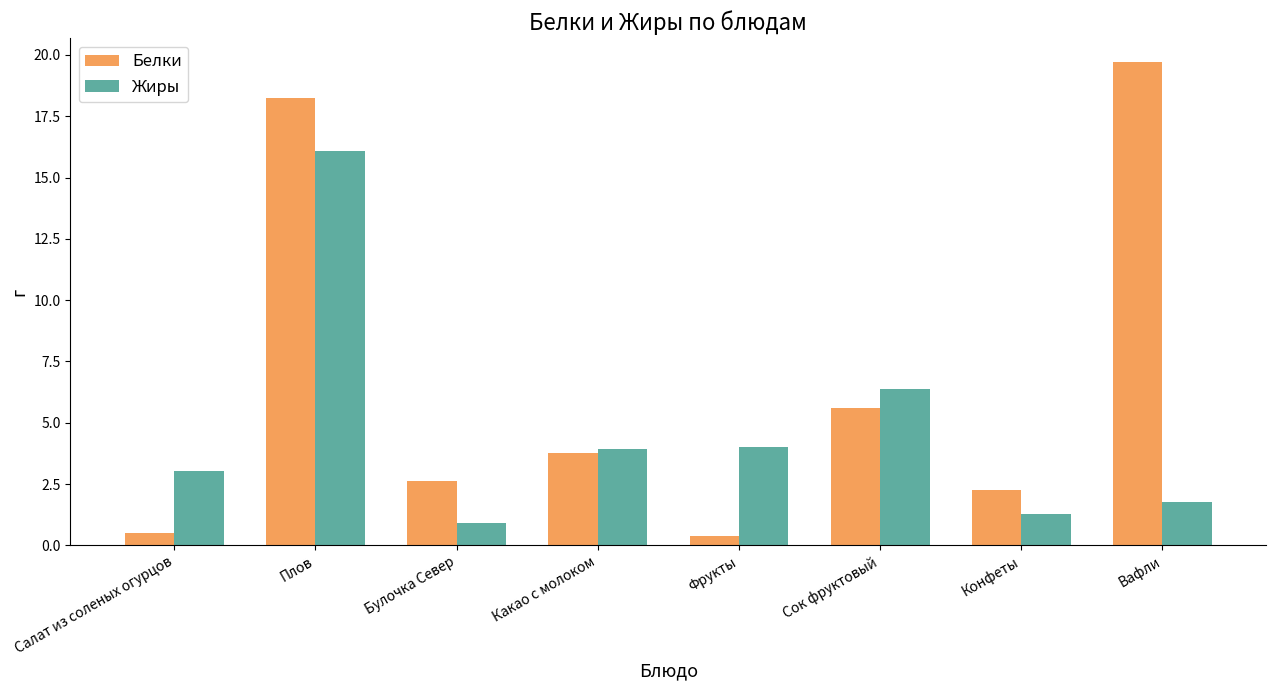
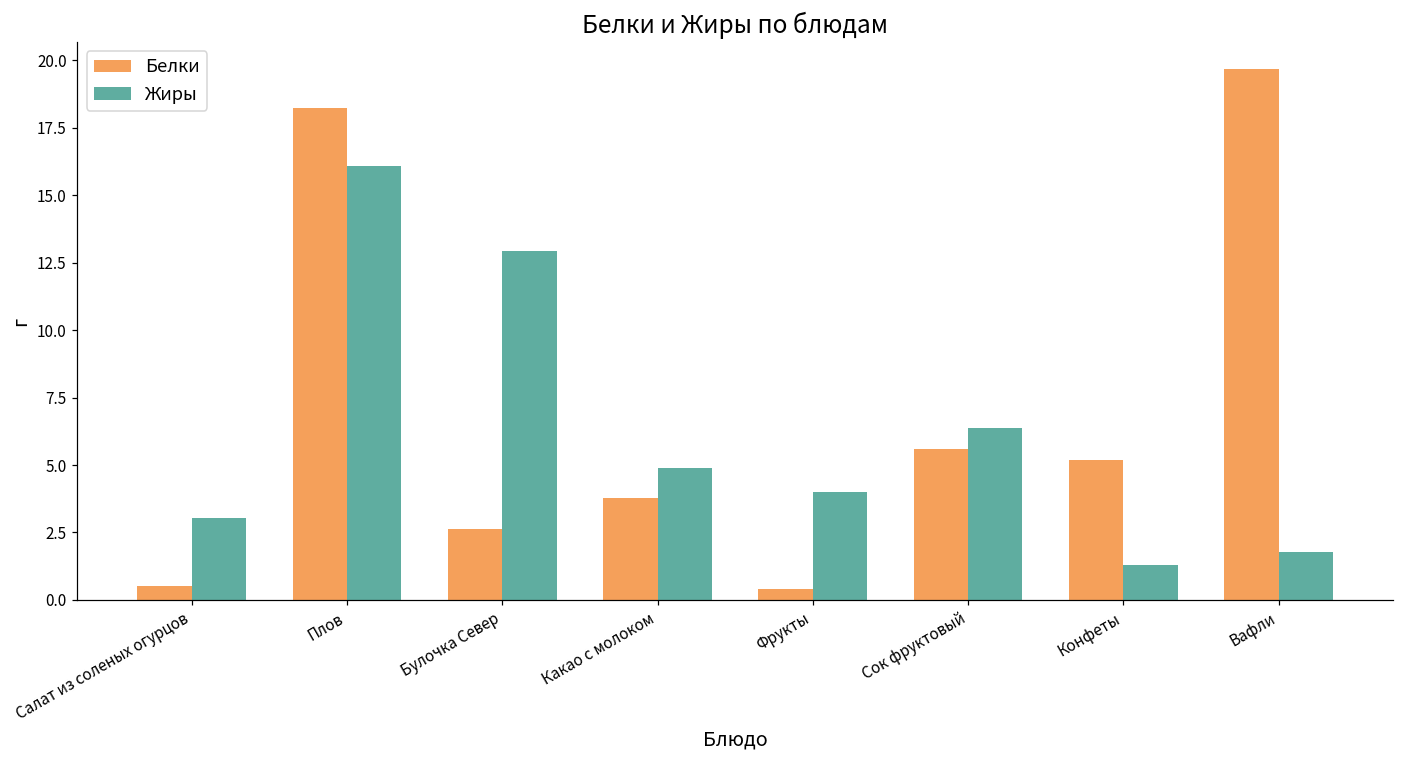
Жиры, Булочка Север: 0.9 -> 12.9
Жиры, Какао с молоком: 3.9 -> 4.9
Белки, Конфеты: 2.3 -> 5.2
